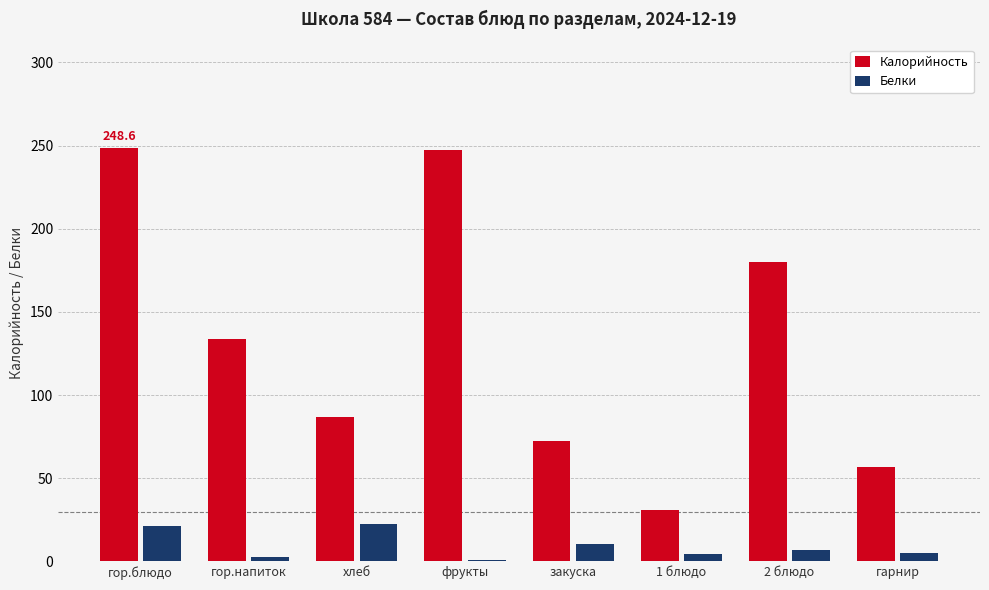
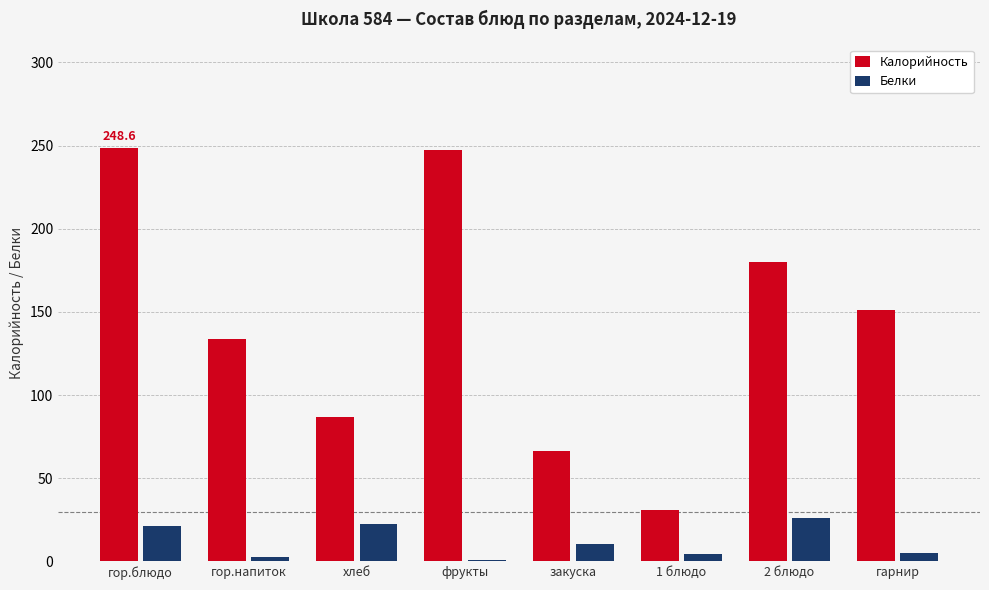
Калорийность, закуска: 72 -> 67
Белки, 2 блюдо: 7 -> 26
Калорийность, гарнир: 57 -> 151
